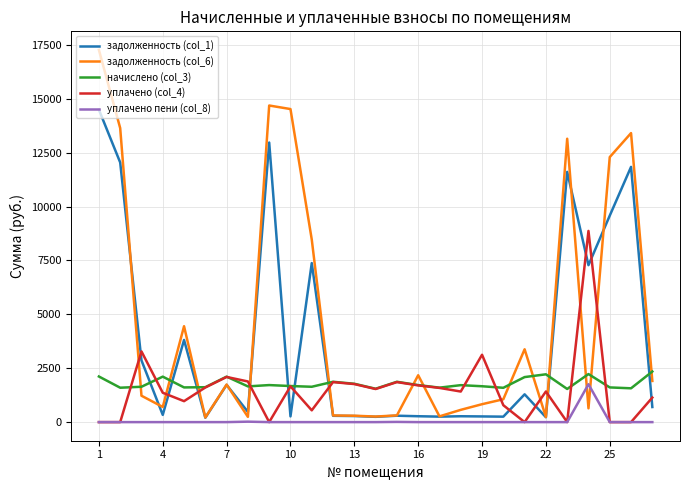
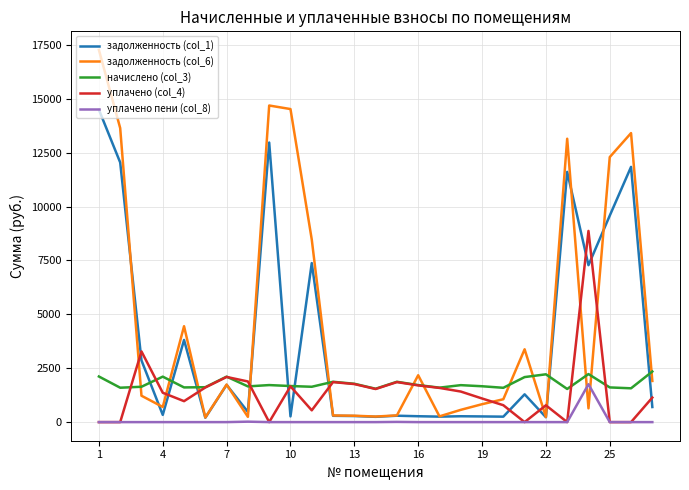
уплачено (col_4), 19: 3100 -> 1100
уплачено (col_4), 22: 1400 -> 800
